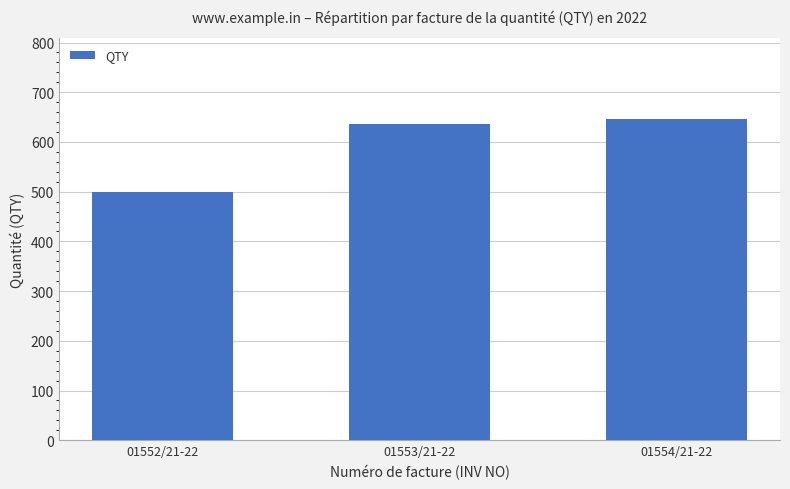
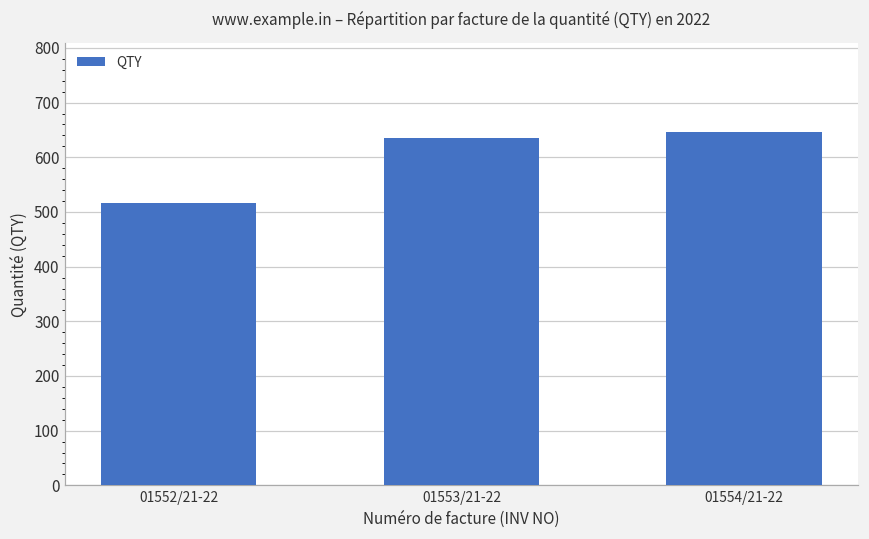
01552/21-22: 500 -> 520
